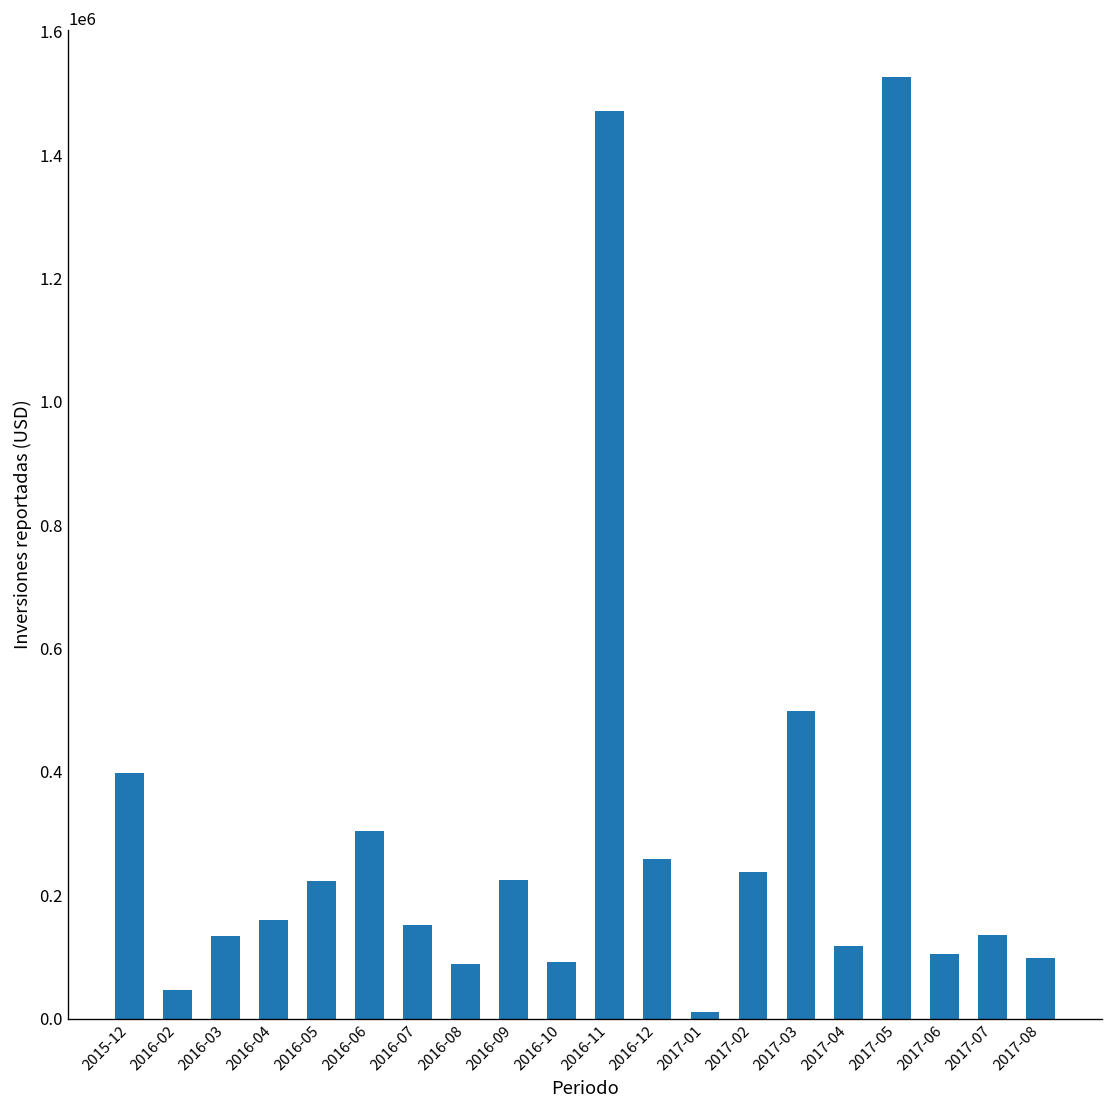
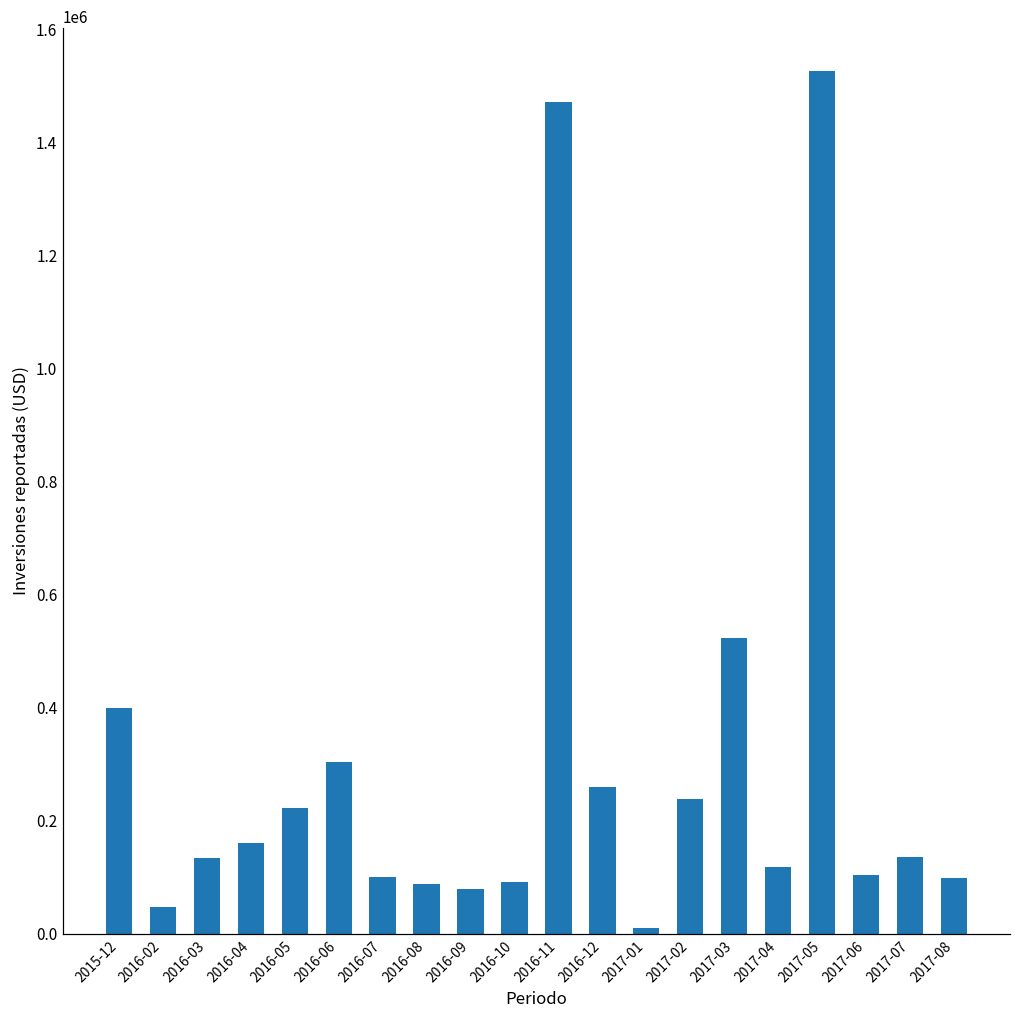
2016-07: 150000 -> 100000
2016-09: 220000 -> 80000
2017-03: 500000 -> 520000
